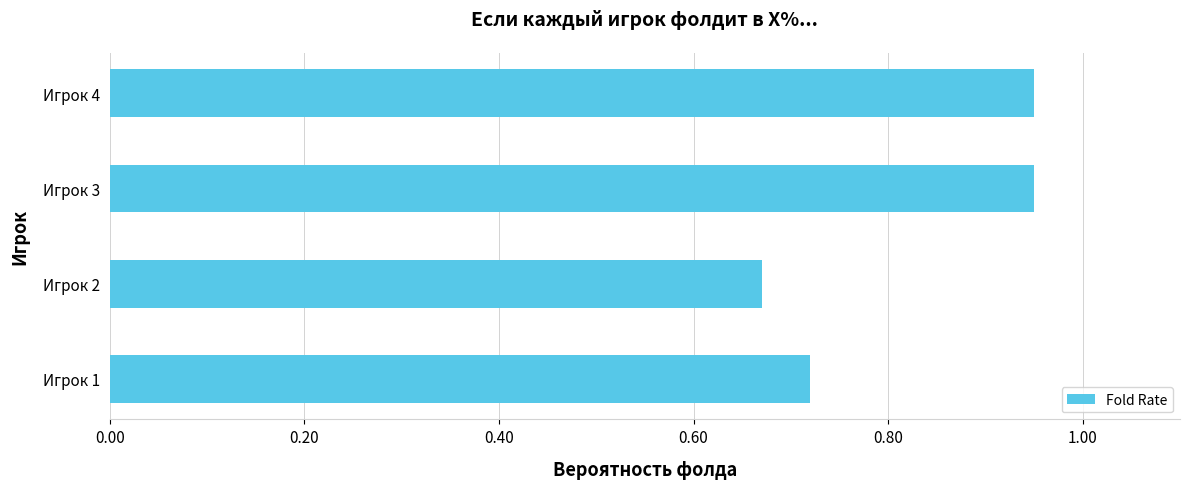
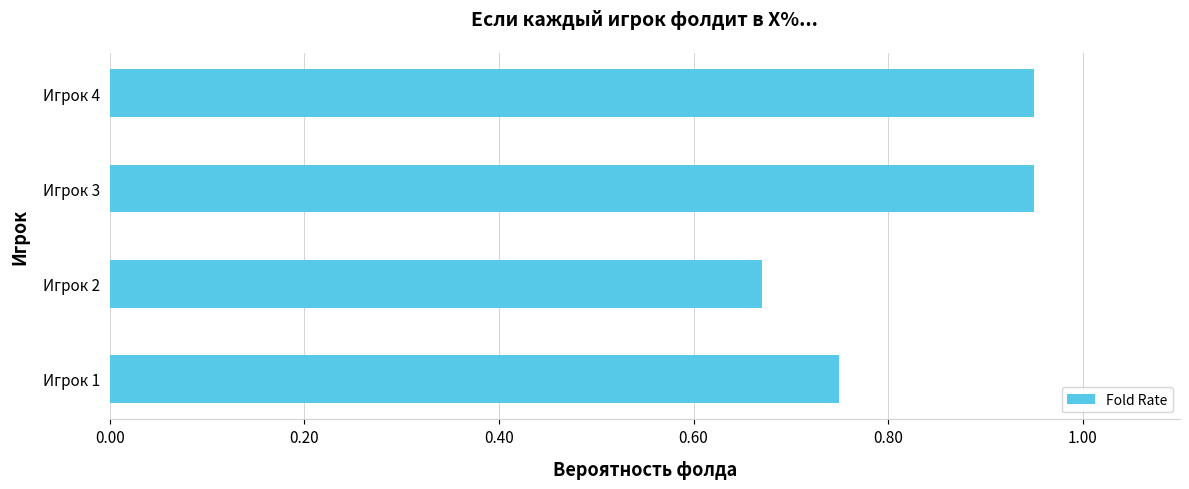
Игрок 1: 0.72 -> 0.75
